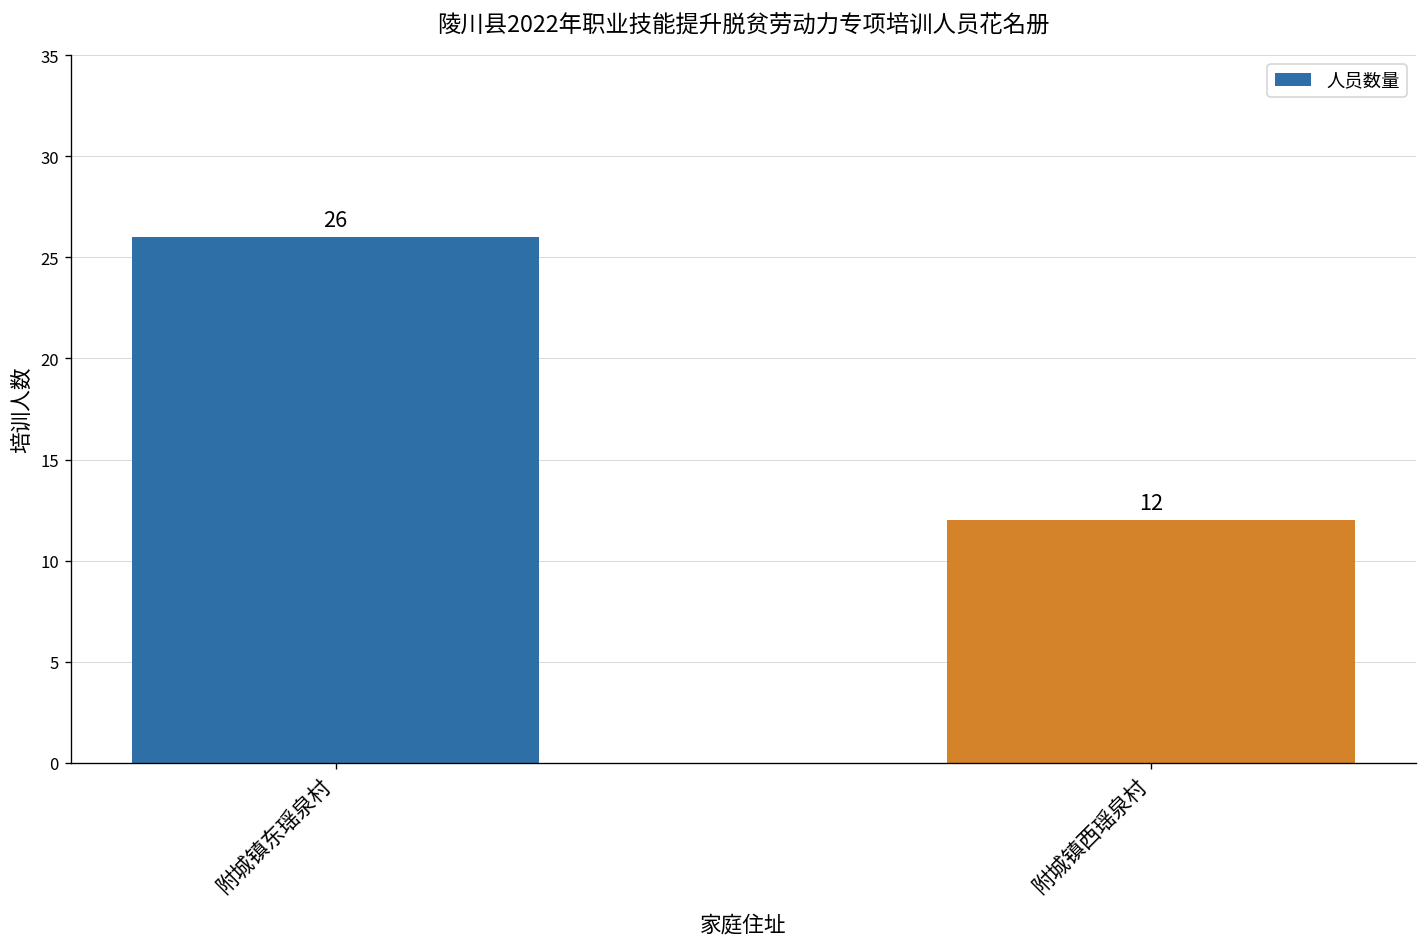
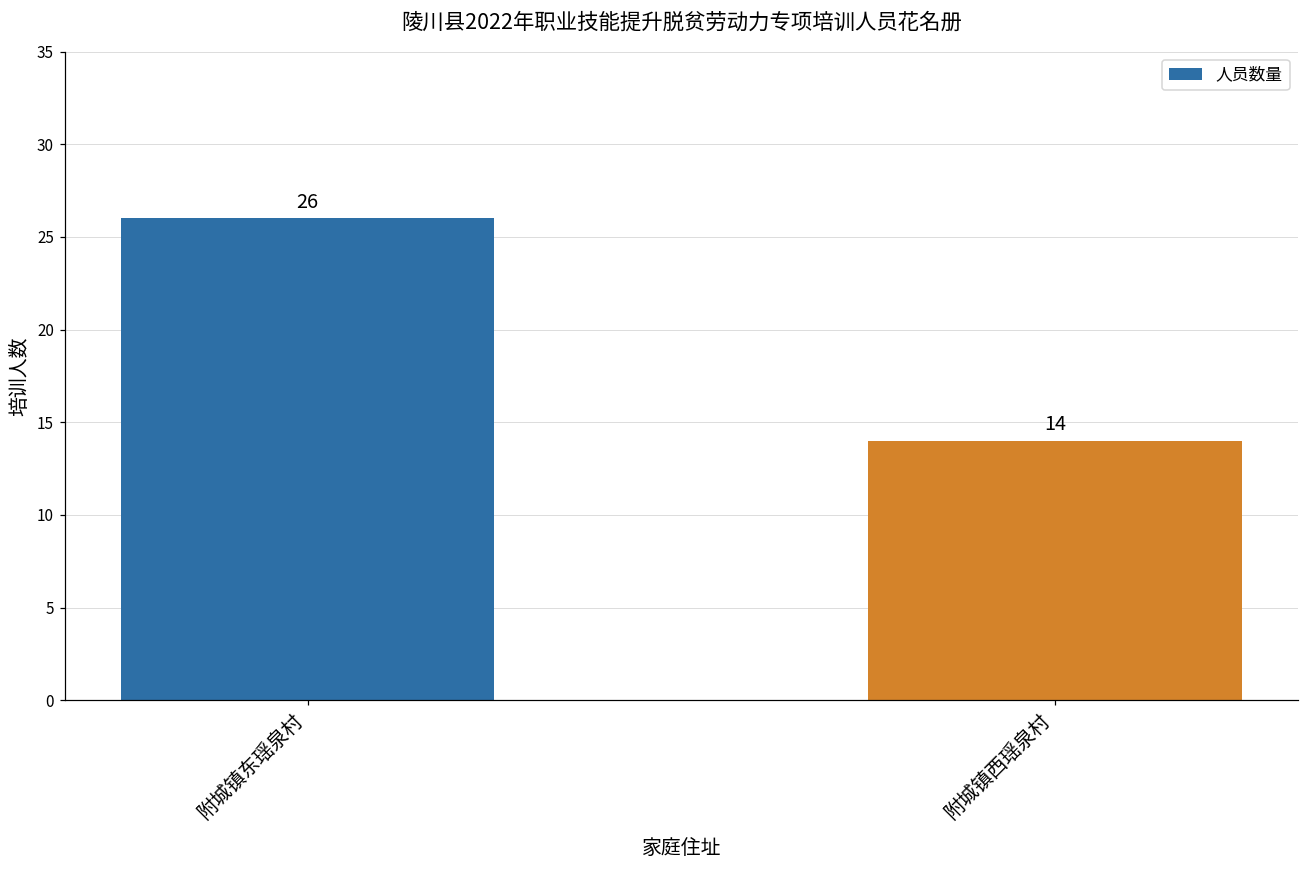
附城镇西瑶泉村: 12 -> 14
